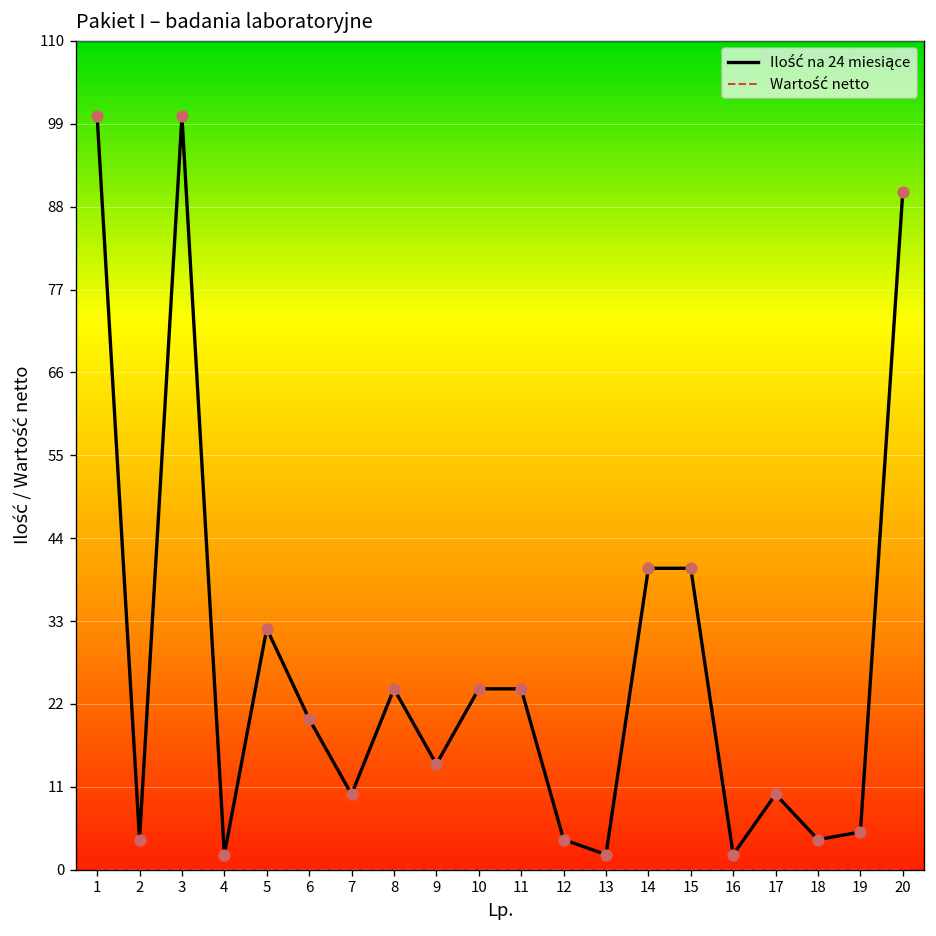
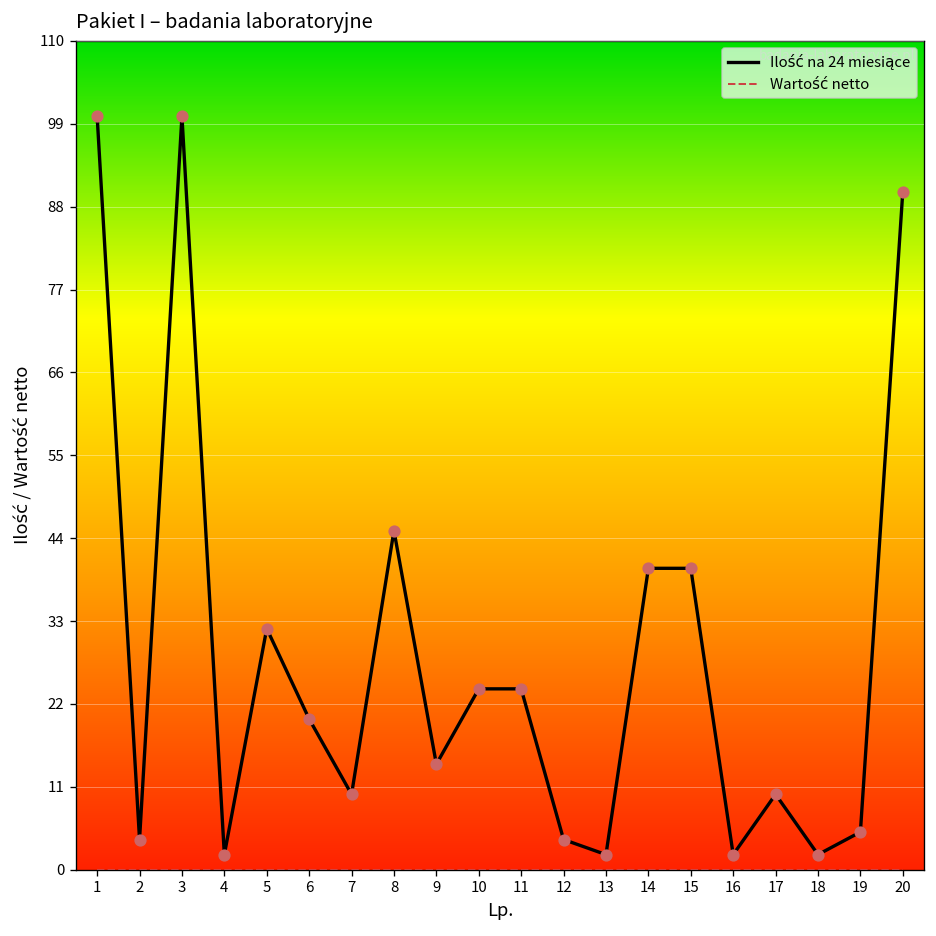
Ilość na 24 miesiące, 8: 24 -> 45
Ilość na 24 miesiące, 18: 4 -> 2
